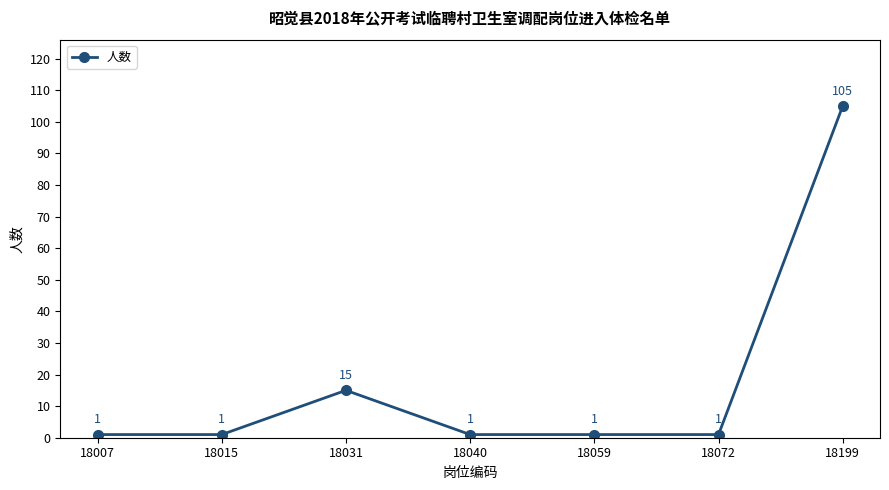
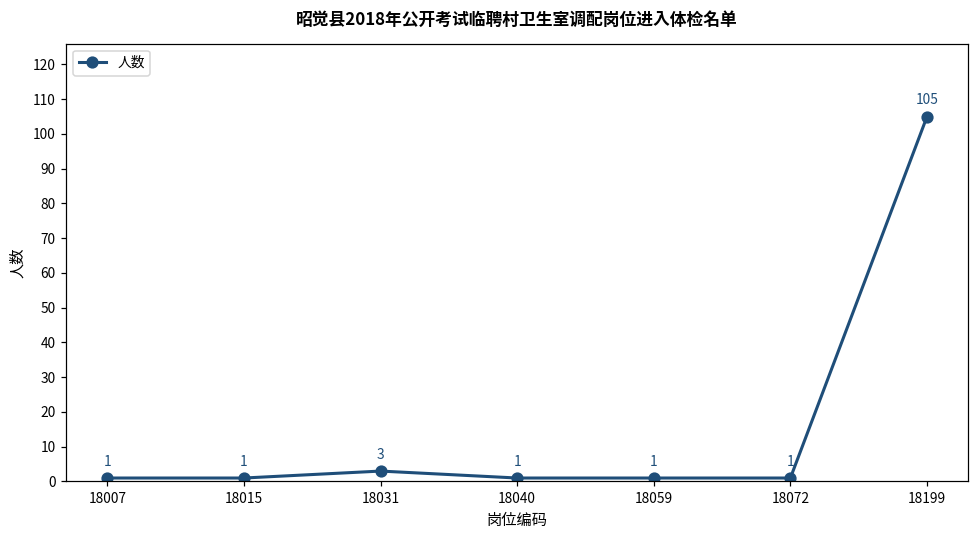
18031: 15 -> 3
